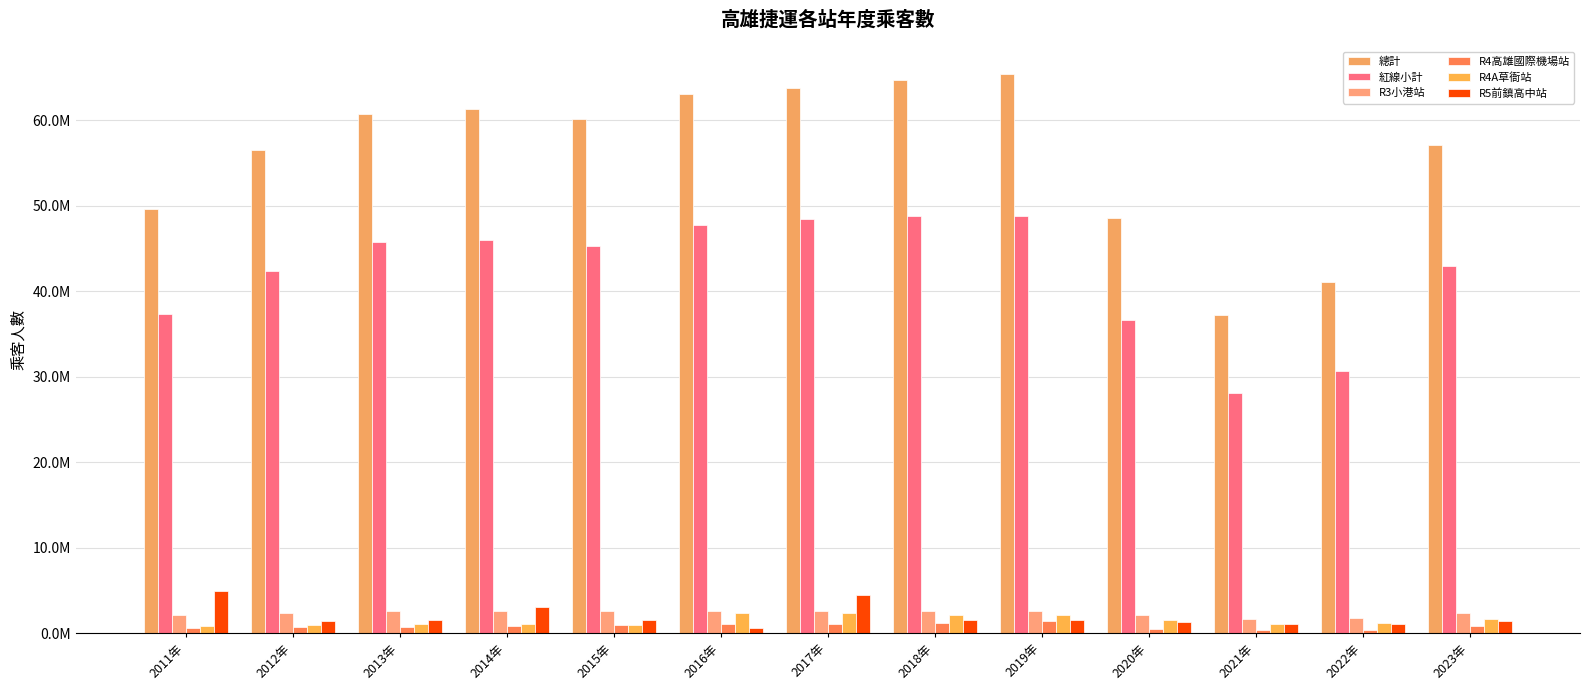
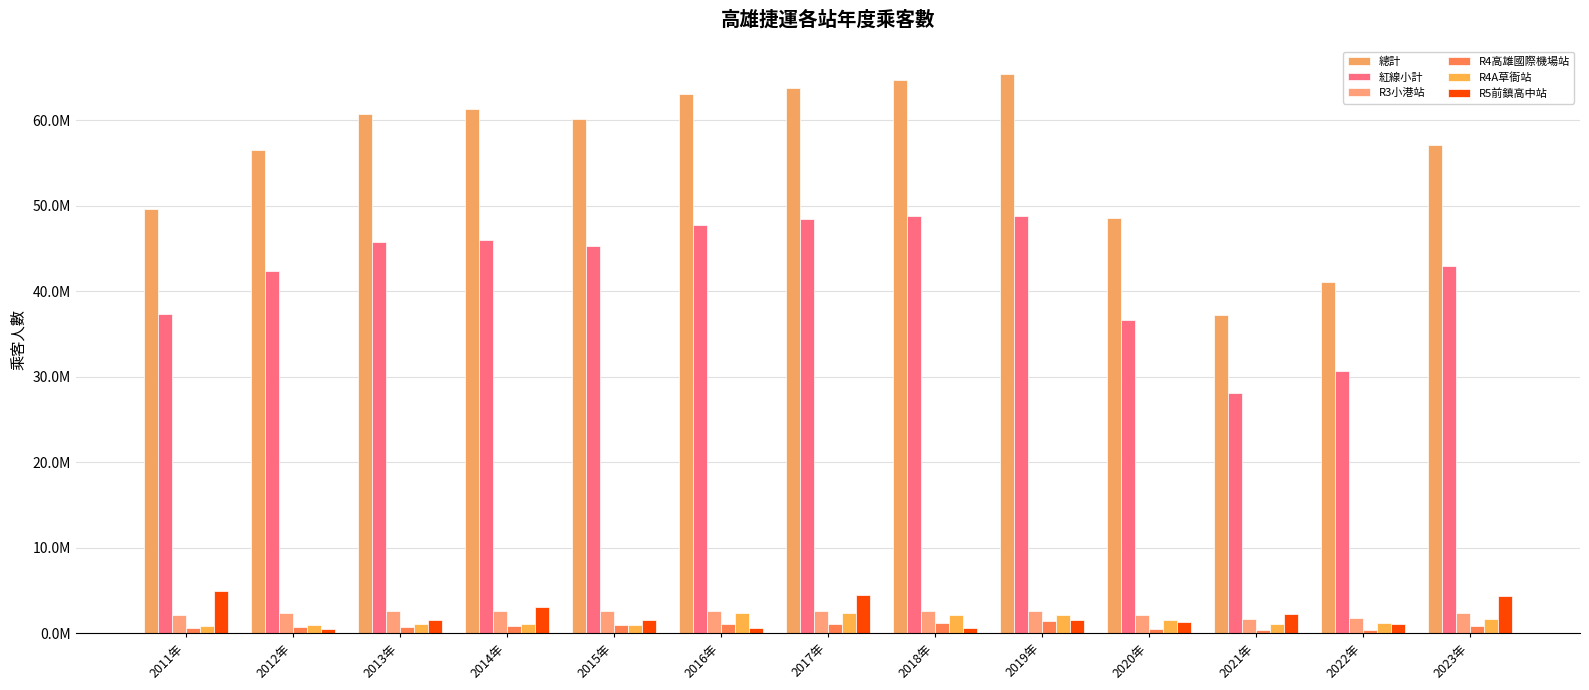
R5前鎮高中站, 2012年: 1000000 -> 0
R5前鎮高中站, 2018年: 2000000 -> 1000000
R5前鎮高中站, 2021年: 1000000 -> 2000000
R5前鎮高中站, 2023年: 1000000 -> 4000000
